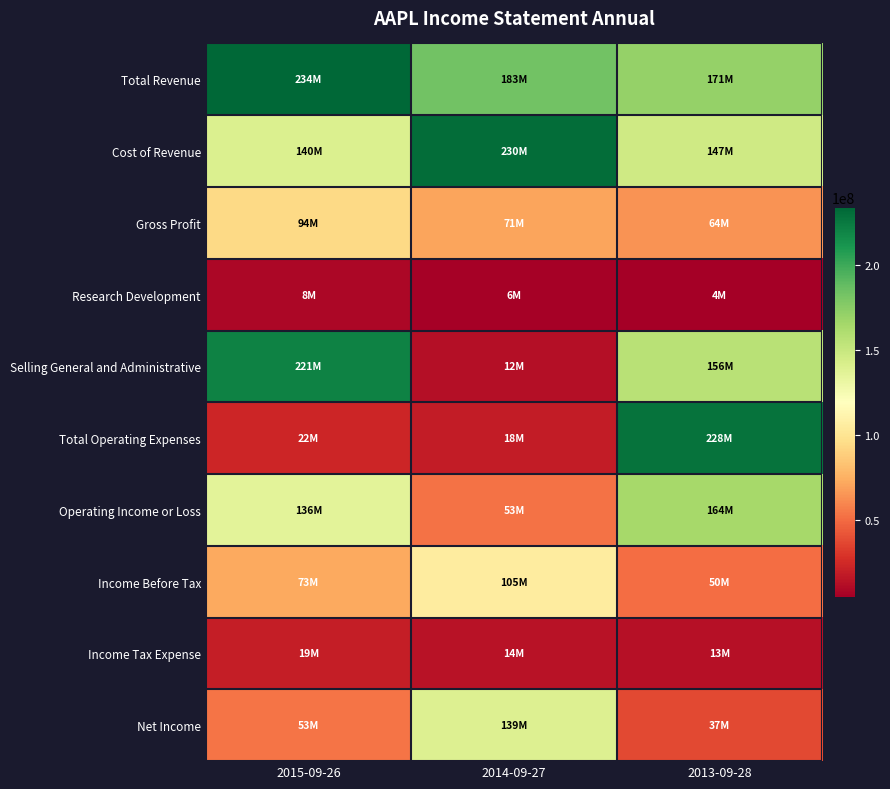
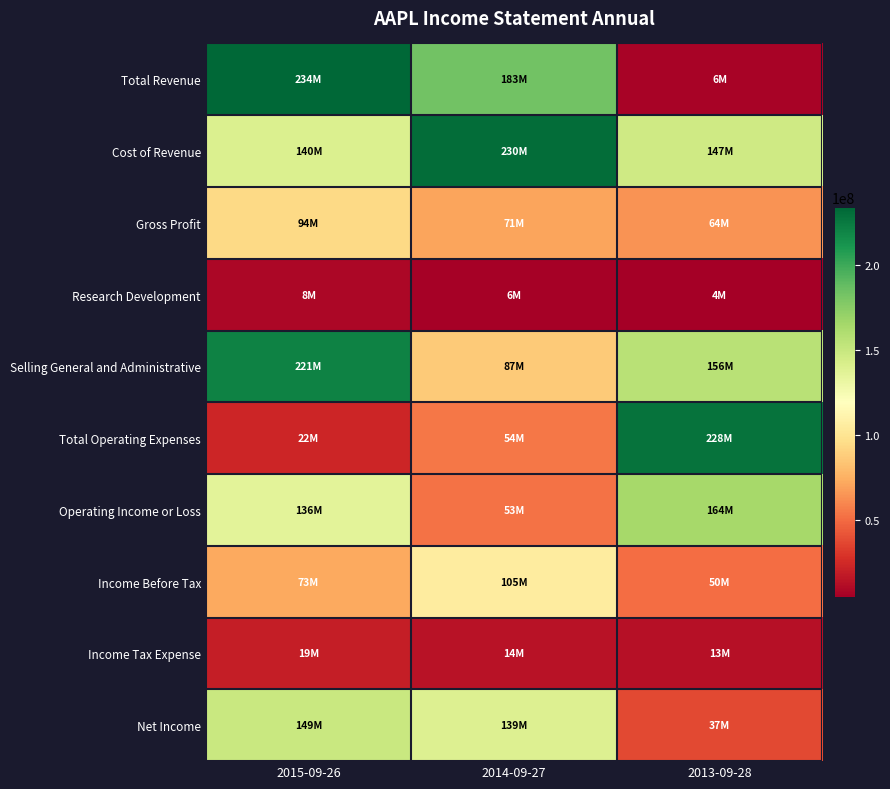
Total Revenue, 2013-09-28: 171M -> 6M
Selling General and Administrative, 2014-09-27: 12M -> 87M
Total Operating Expenses, 2014-09-27: 18M -> 54M
Net Income, 2015-09-26: 53M -> 149M
